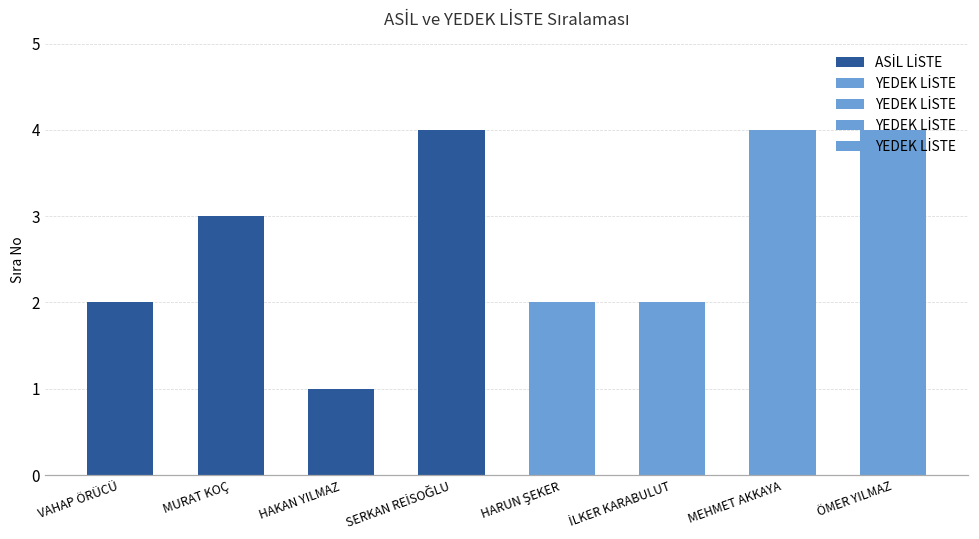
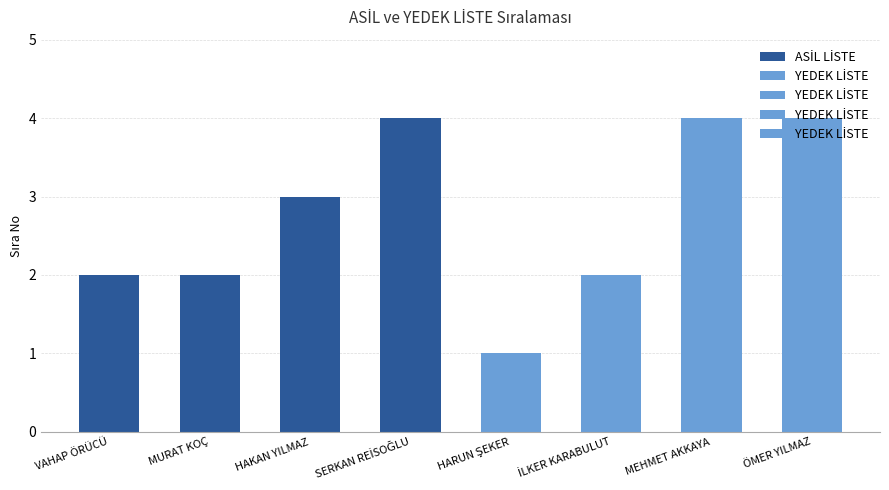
MURAT KOÇ: 3 -> 2
HAKAN YILMAZ: 1 -> 3
HARUN ŞEKER: 2 -> 1
